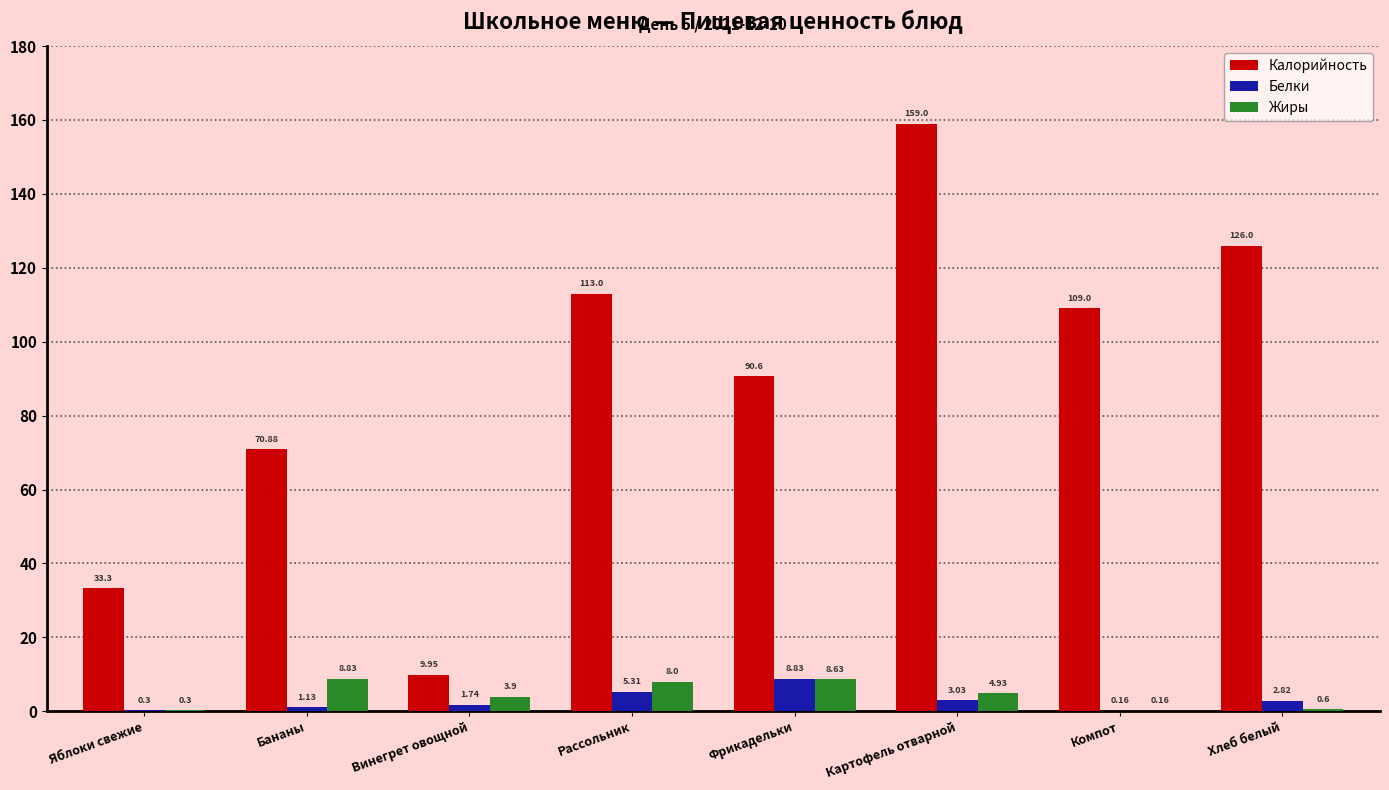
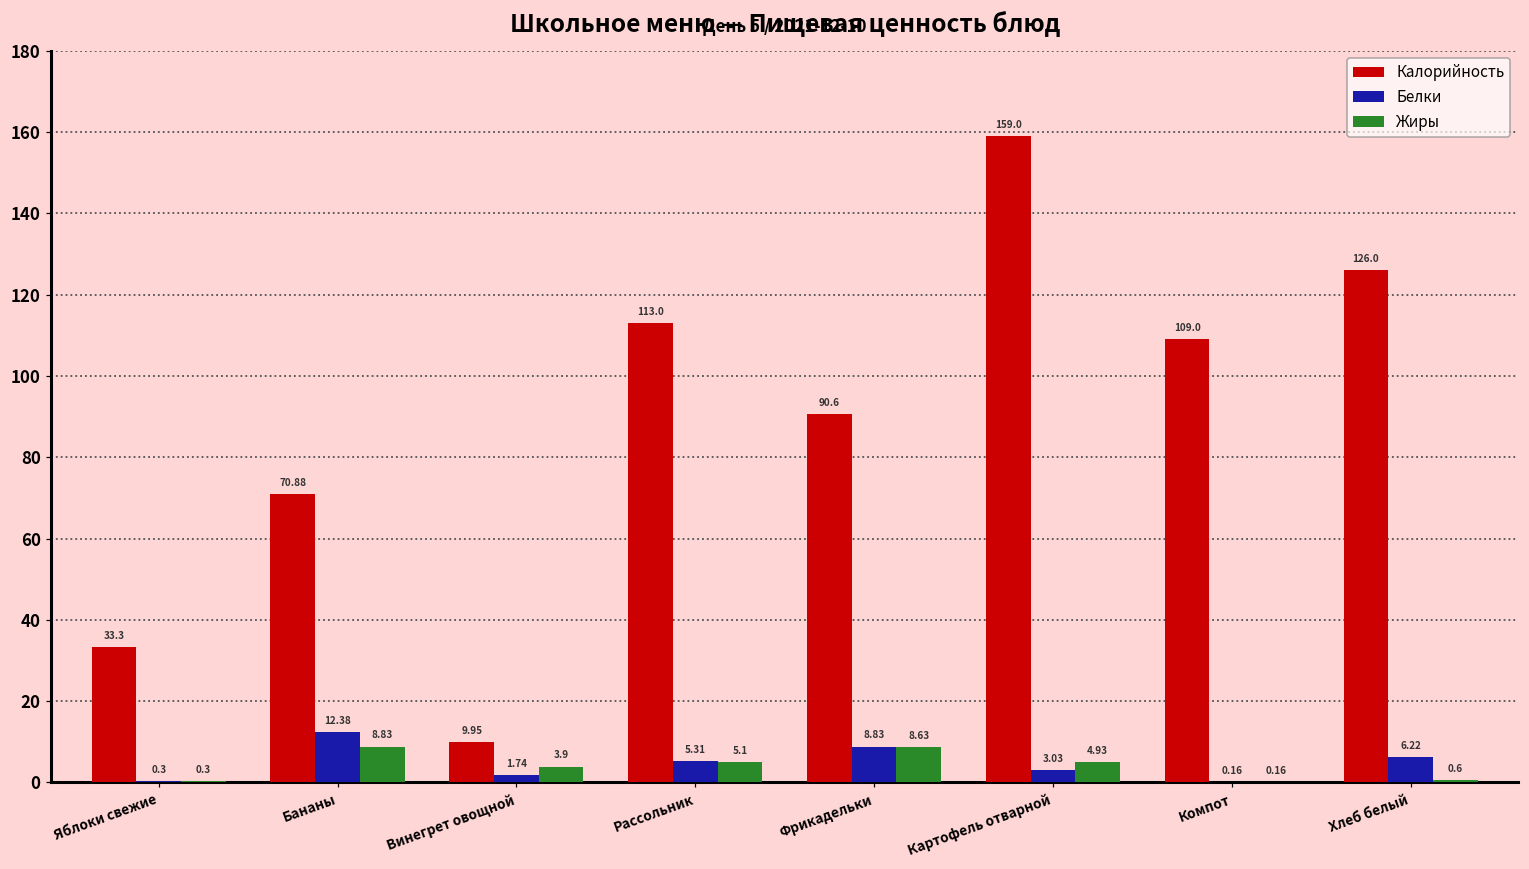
Белки, Бананы: 1.13 -> 12.38
Жиры, Рассольник: 8.0 -> 5.1
Белки, Хлеб белый: 2.82 -> 6.22
